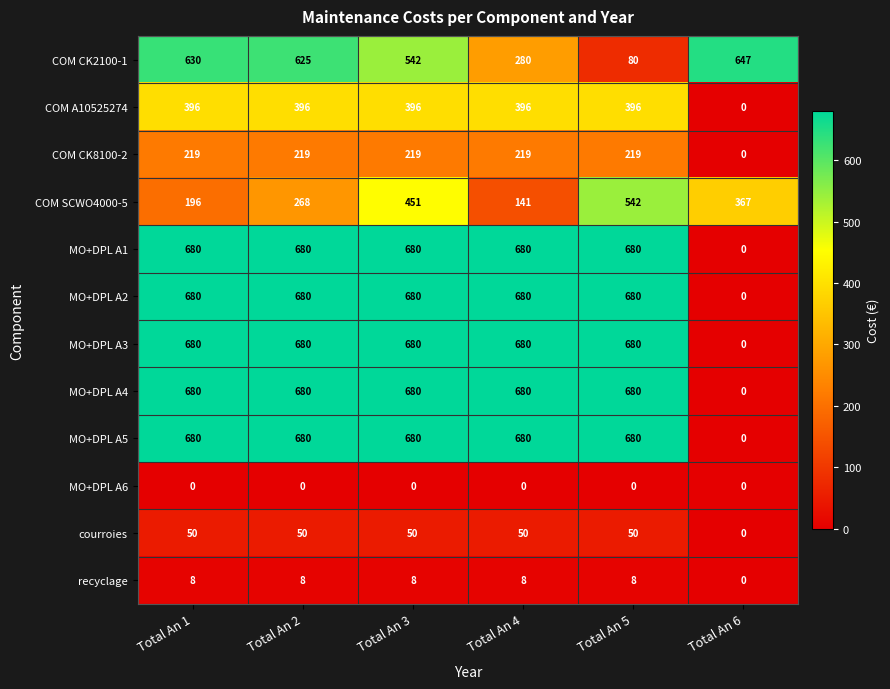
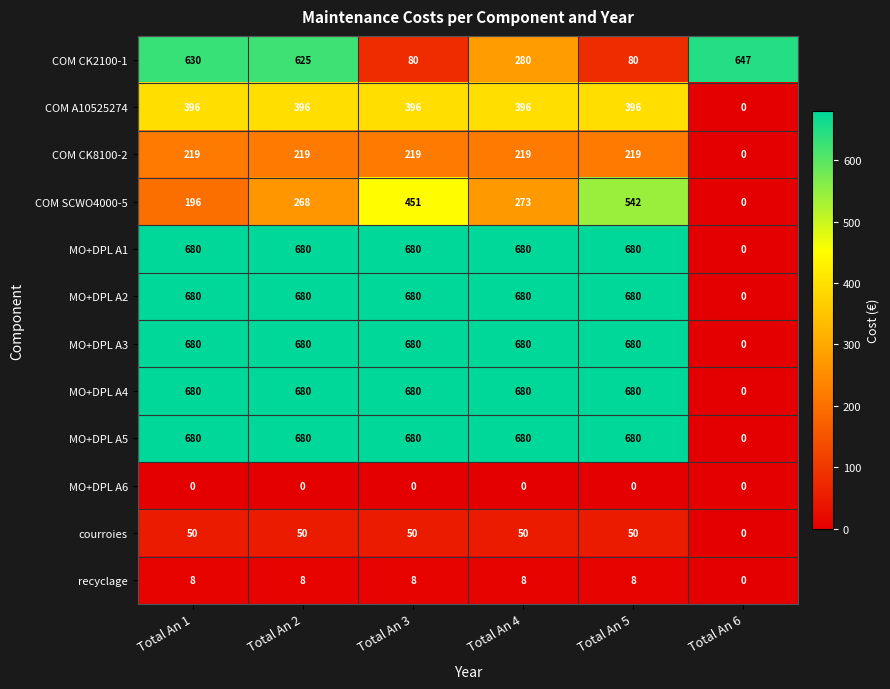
COM CK2100-1, Total An 3: 542 -> 80
COM SCWO4000-5, Total An 4: 141 -> 273
COM SCWO4000-5, Total An 6: 367 -> 0
